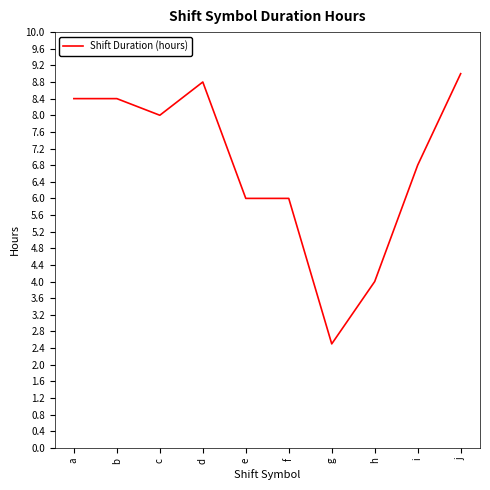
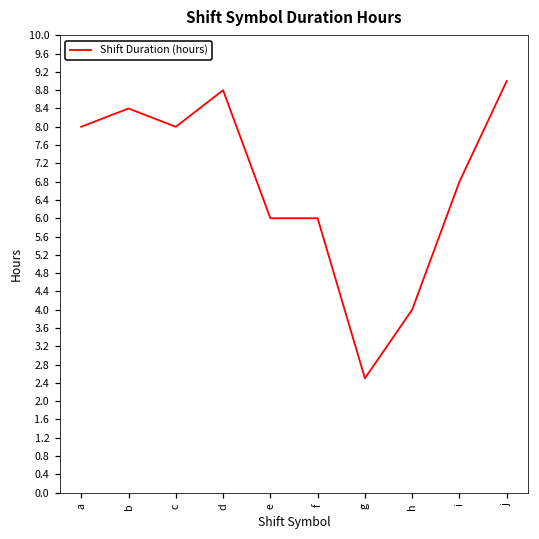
a: 8.4 -> 8.0
